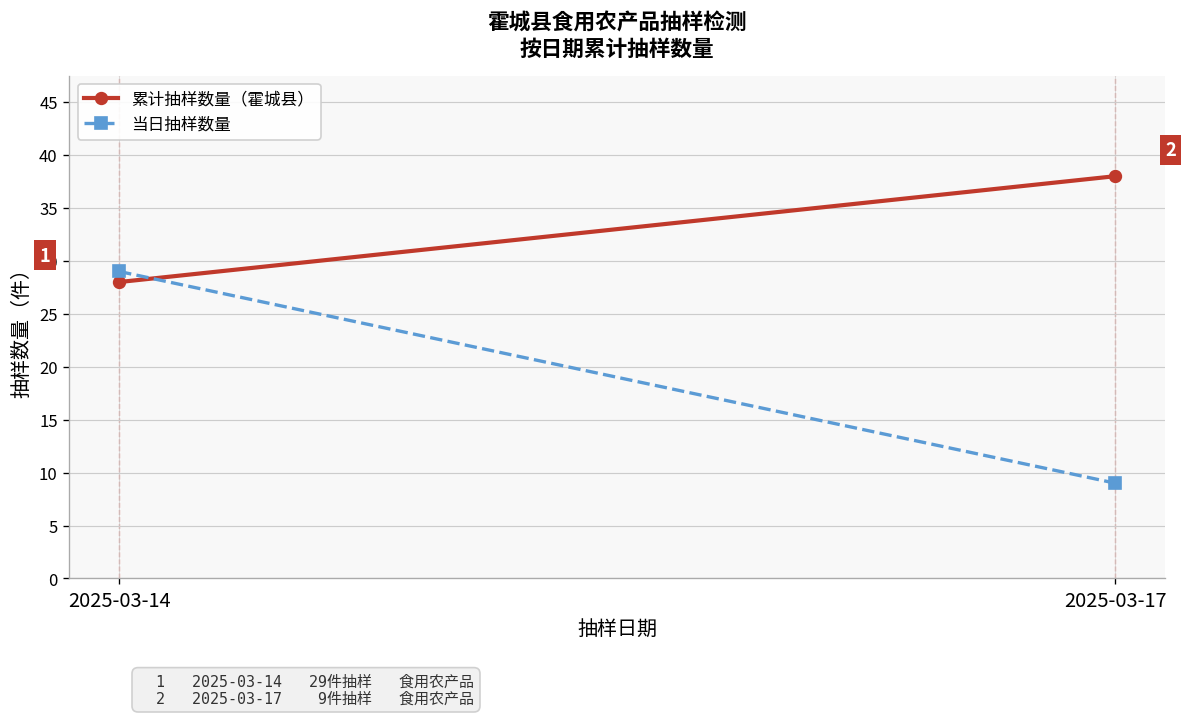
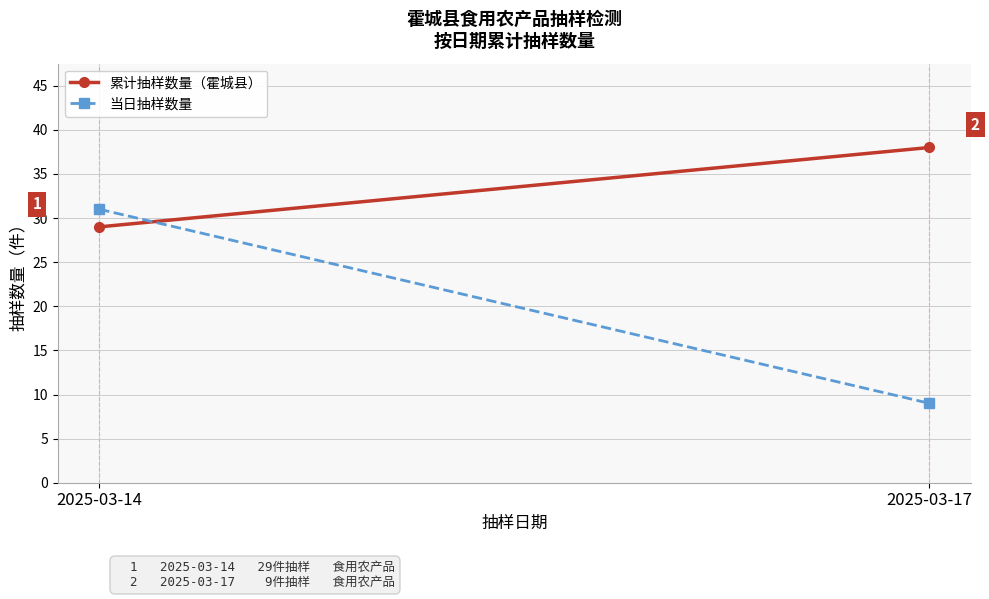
累计抽样数量（霍城县）, 2025-03-14: 28 -> 29
当日抽样数量, 2025-03-14: 29 -> 31
